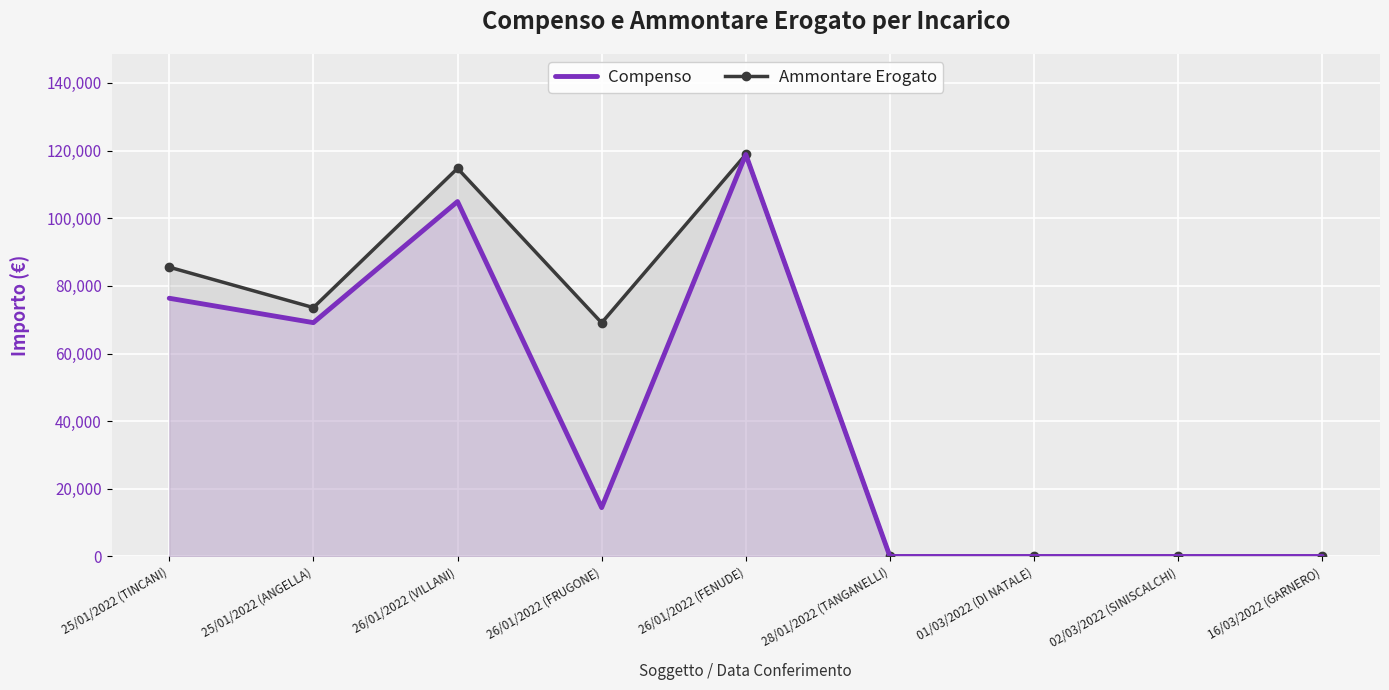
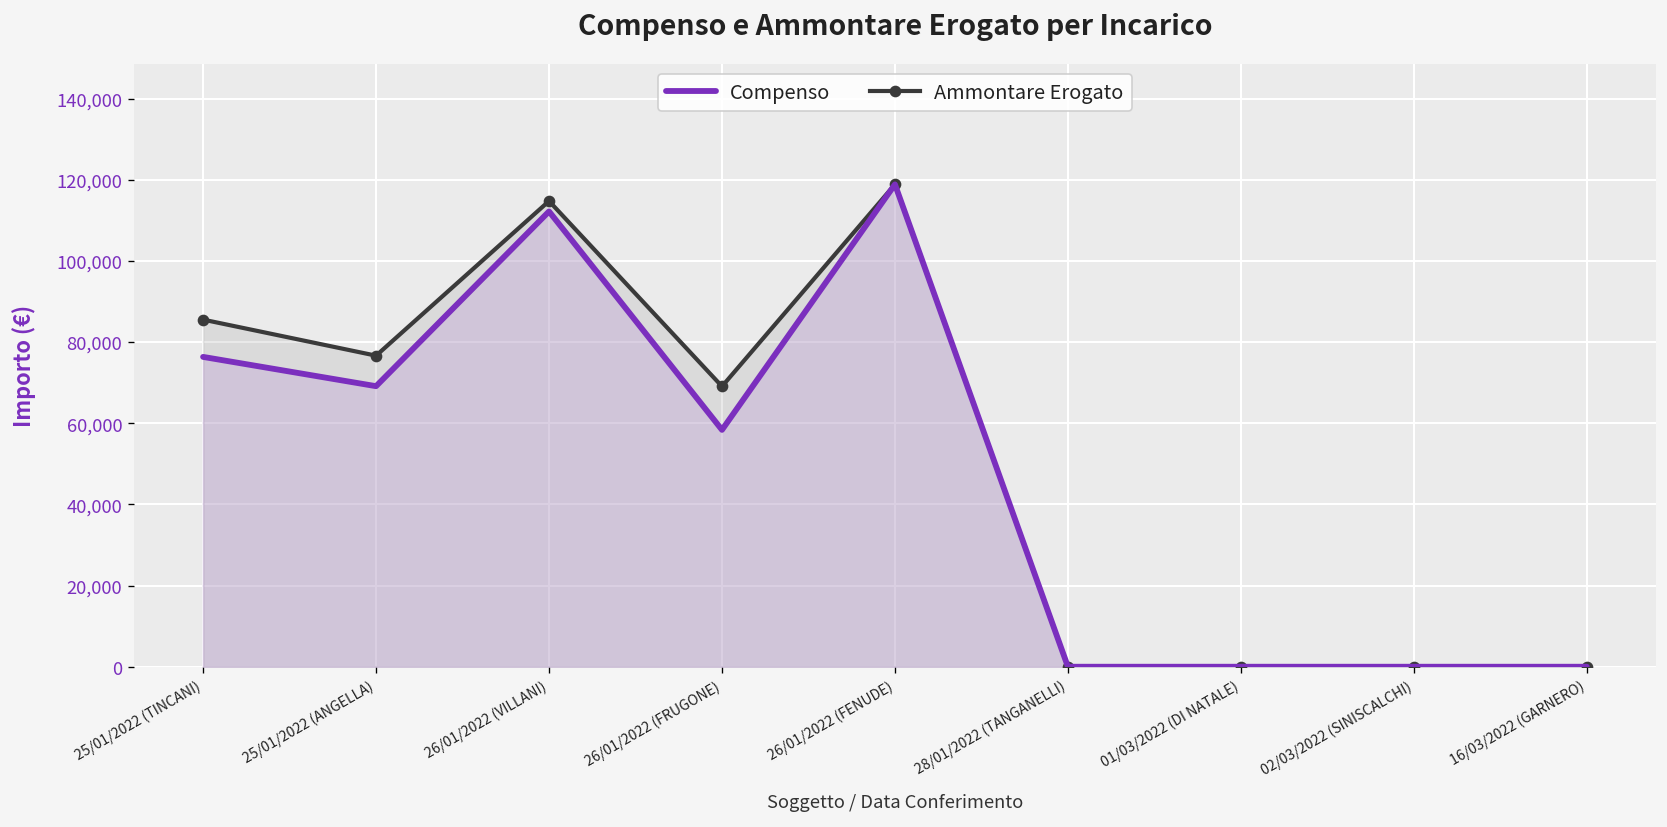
Ammontare Erogato, 25/01/2022 (ANGELLA): 74,000 -> 77,000
Compenso, 26/01/2022 (VILLANI): 105,000 -> 112,000
Compenso, 26/01/2022 (FRUGONE): 14,000 -> 58,000
